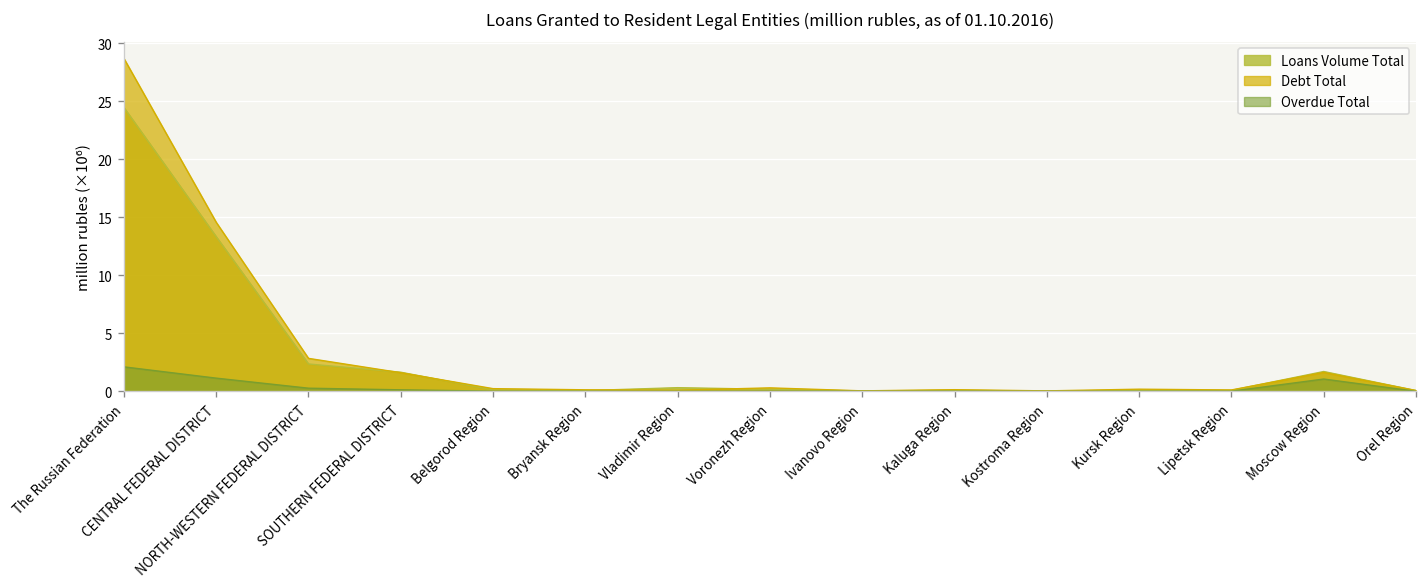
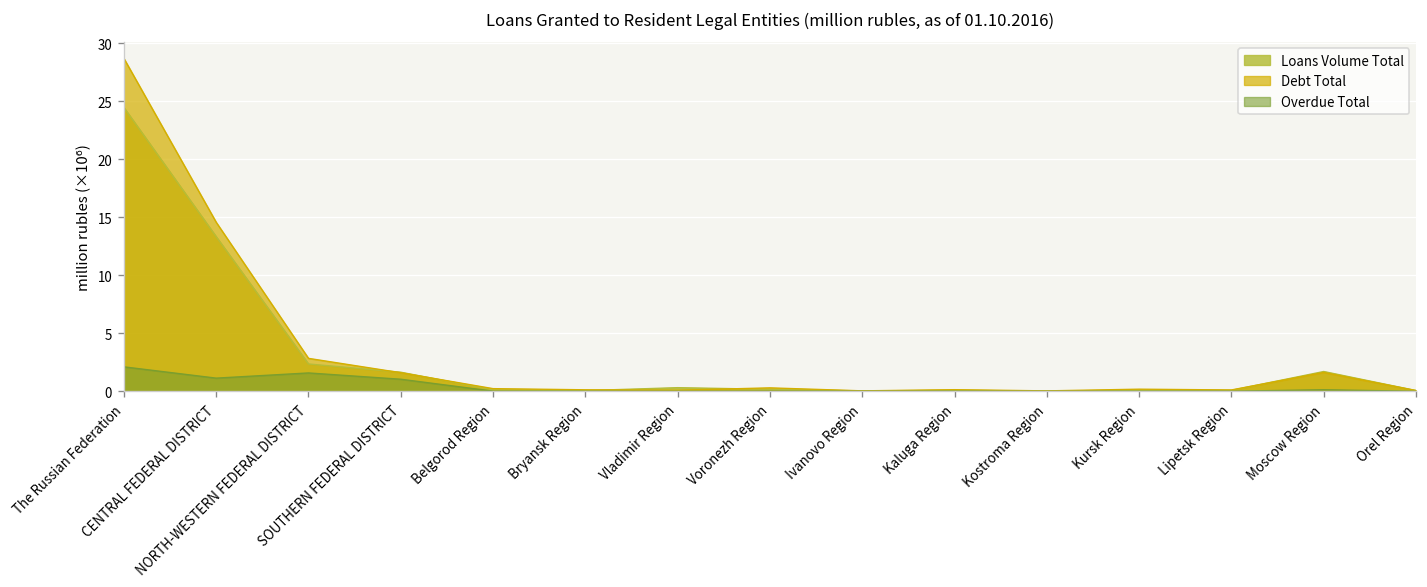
Overdue Total, NORTH-WESTERN FEDERAL DISTRICT: 0 -> 2
Overdue Total, SOUTHERN FEDERAL DISTRICT: 0 -> 1
Overdue Total, Moscow Region: 1 -> 0
